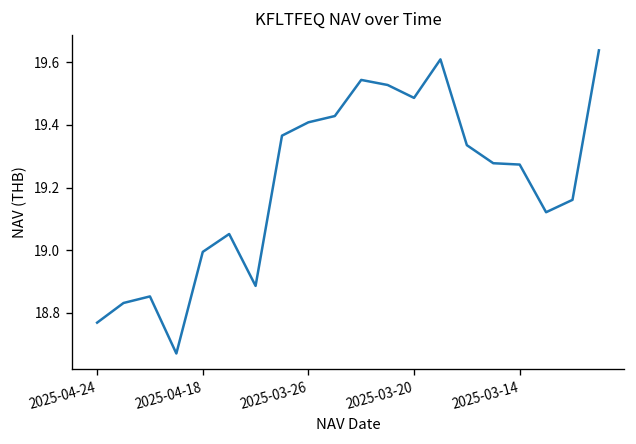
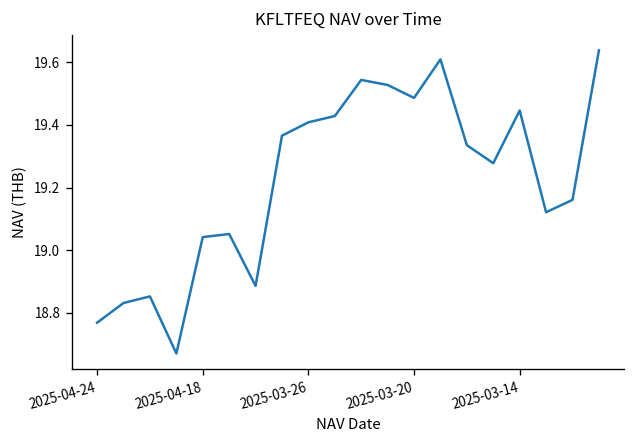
2025-04-18: 18.99 -> 19.04
2025-03-14: 19.27 -> 19.45
